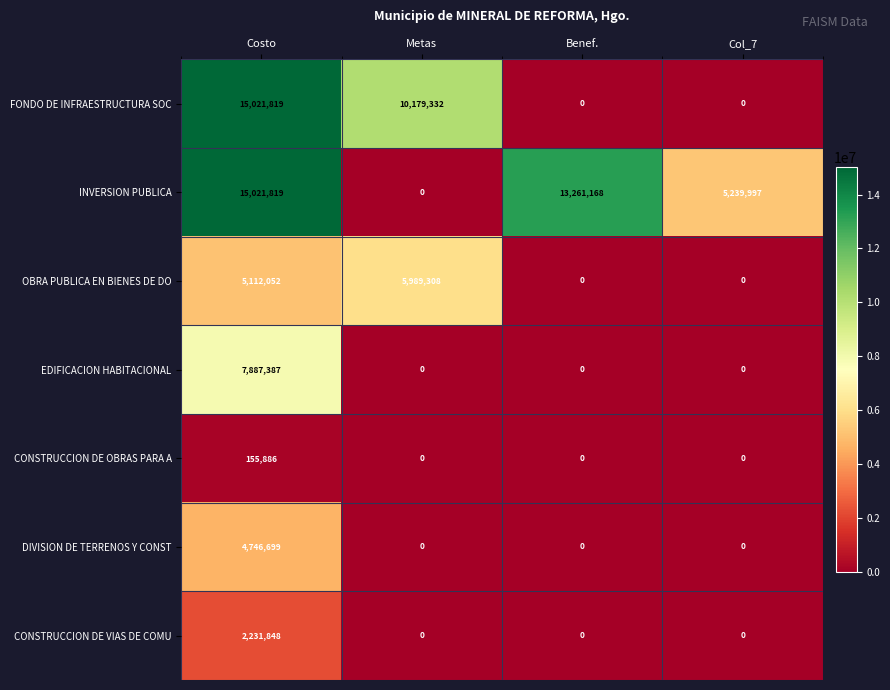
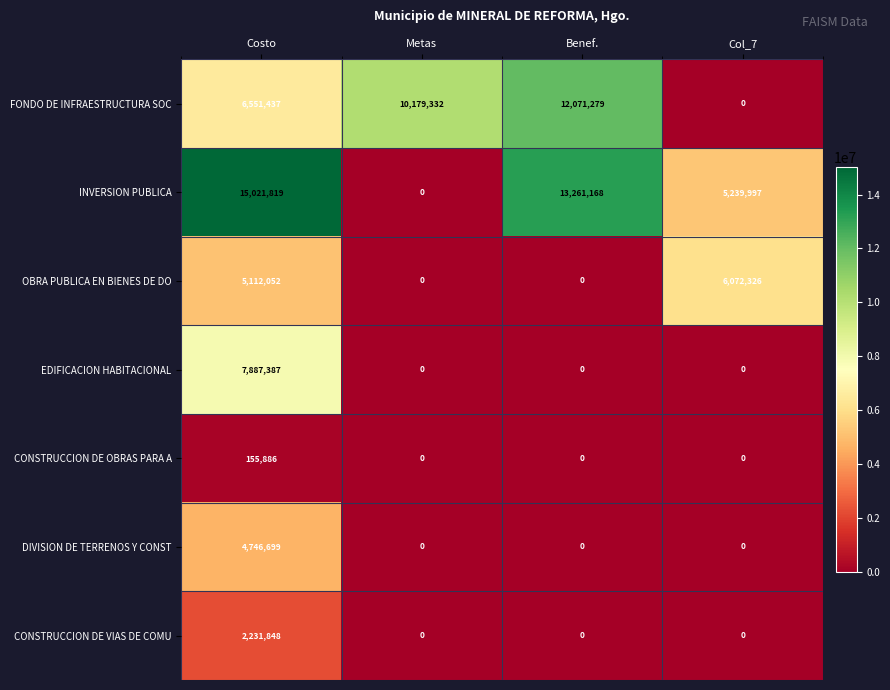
FONDO DE INFRAESTRUCTURA SOC, Costo: 15,021,819 -> 6,551,437
FONDO DE INFRAESTRUCTURA SOC, Benef.: 0 -> 12,071,279
OBRA PUBLICA EN BIENES DE DO, Metas: 5,989,308 -> 0
OBRA PUBLICA EN BIENES DE DO, Col_7: 0 -> 6,072,326
